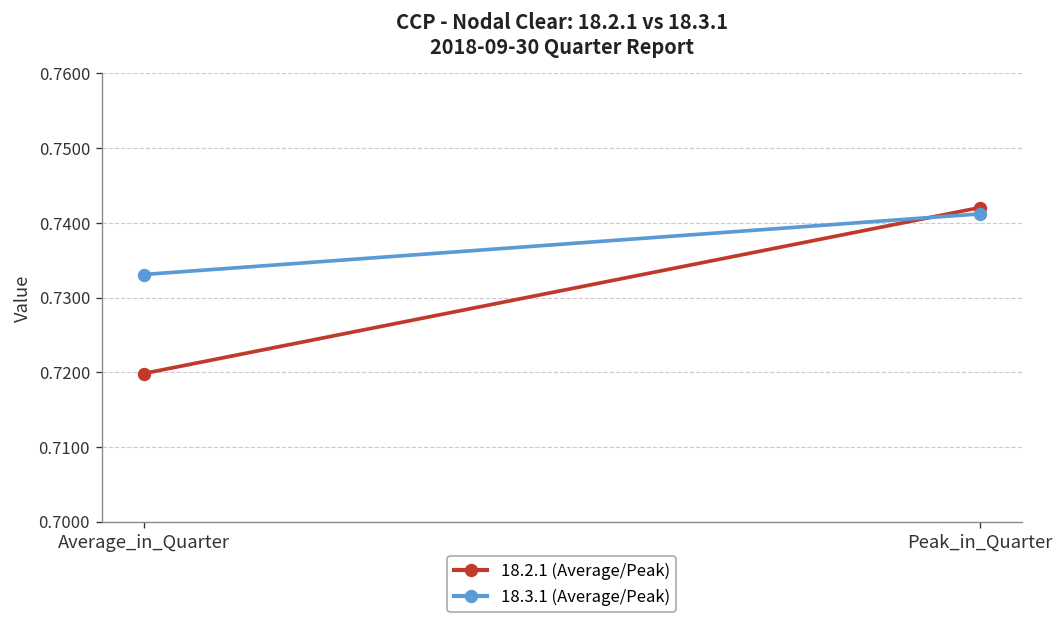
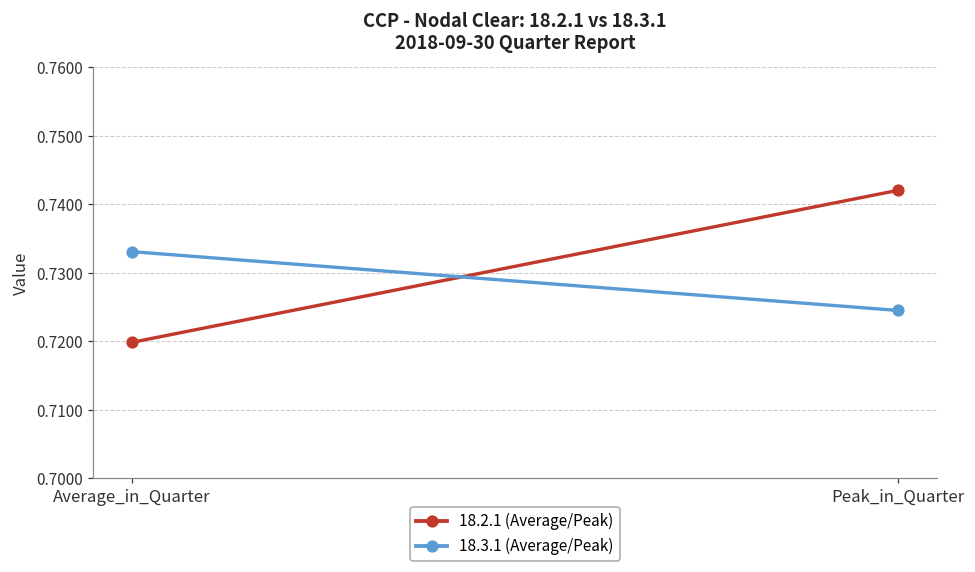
18.3.1 (Average/Peak), Peak_in_Quarter: 0.741 -> 0.725
